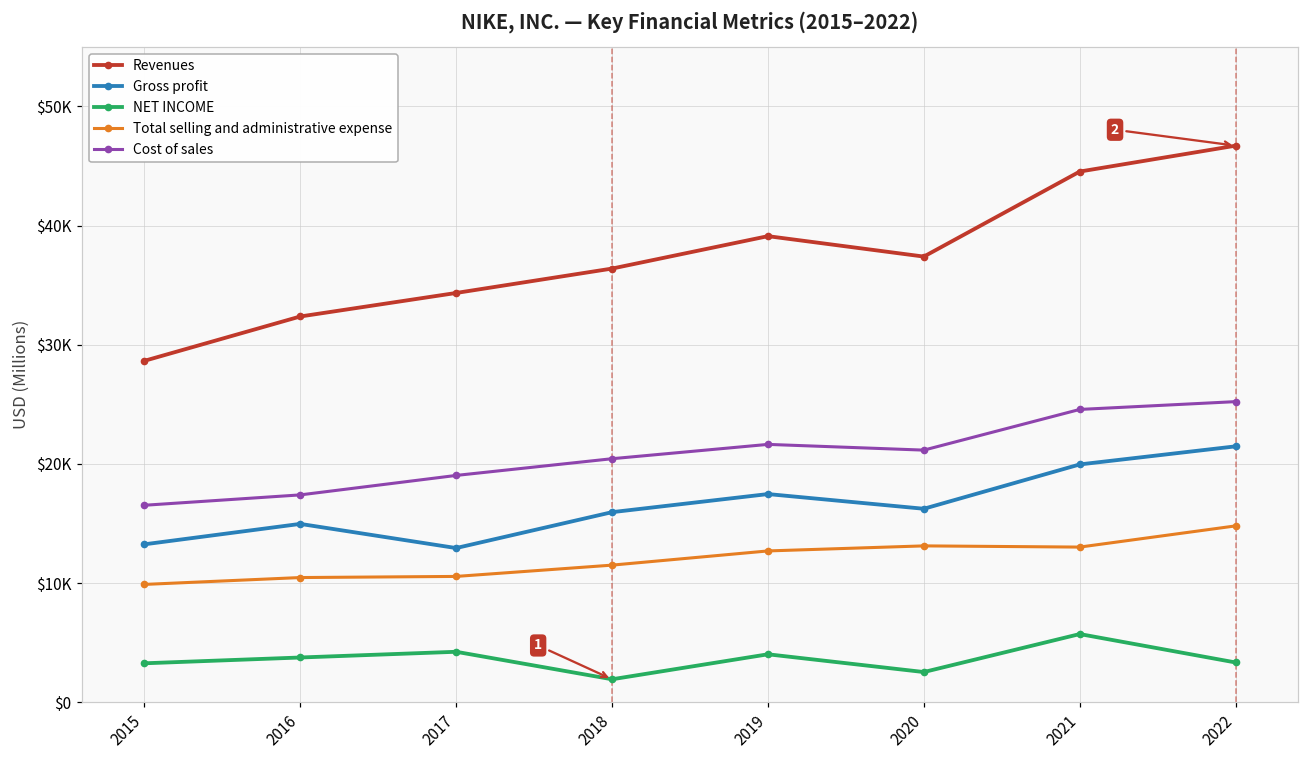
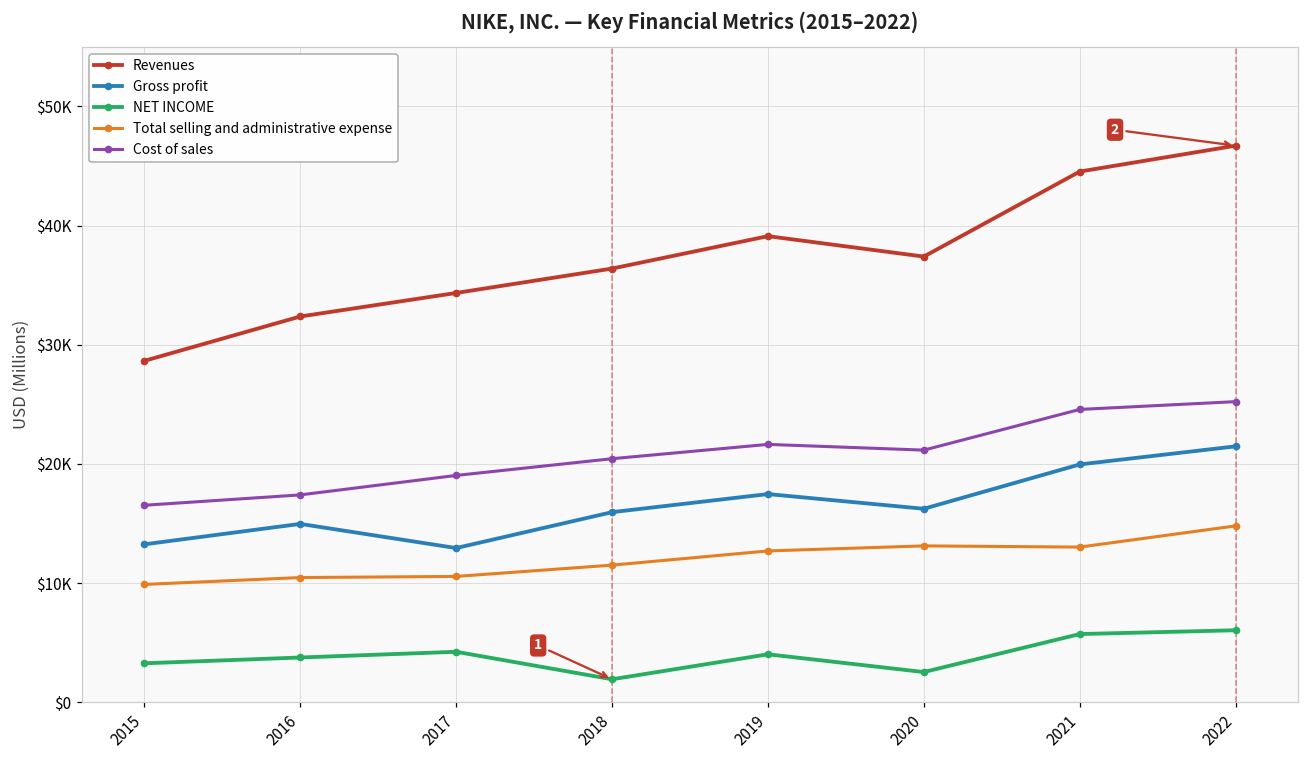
NET INCOME, 2022: $3300 -> $6000
